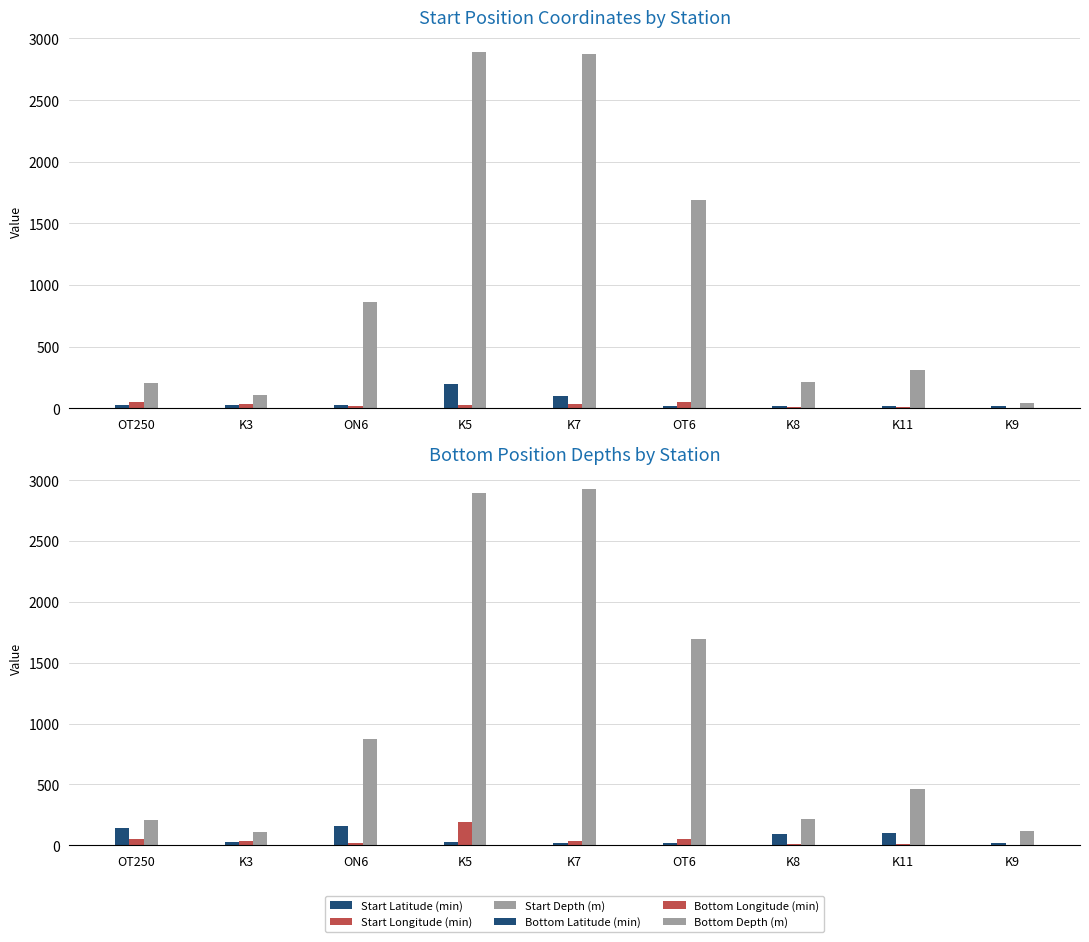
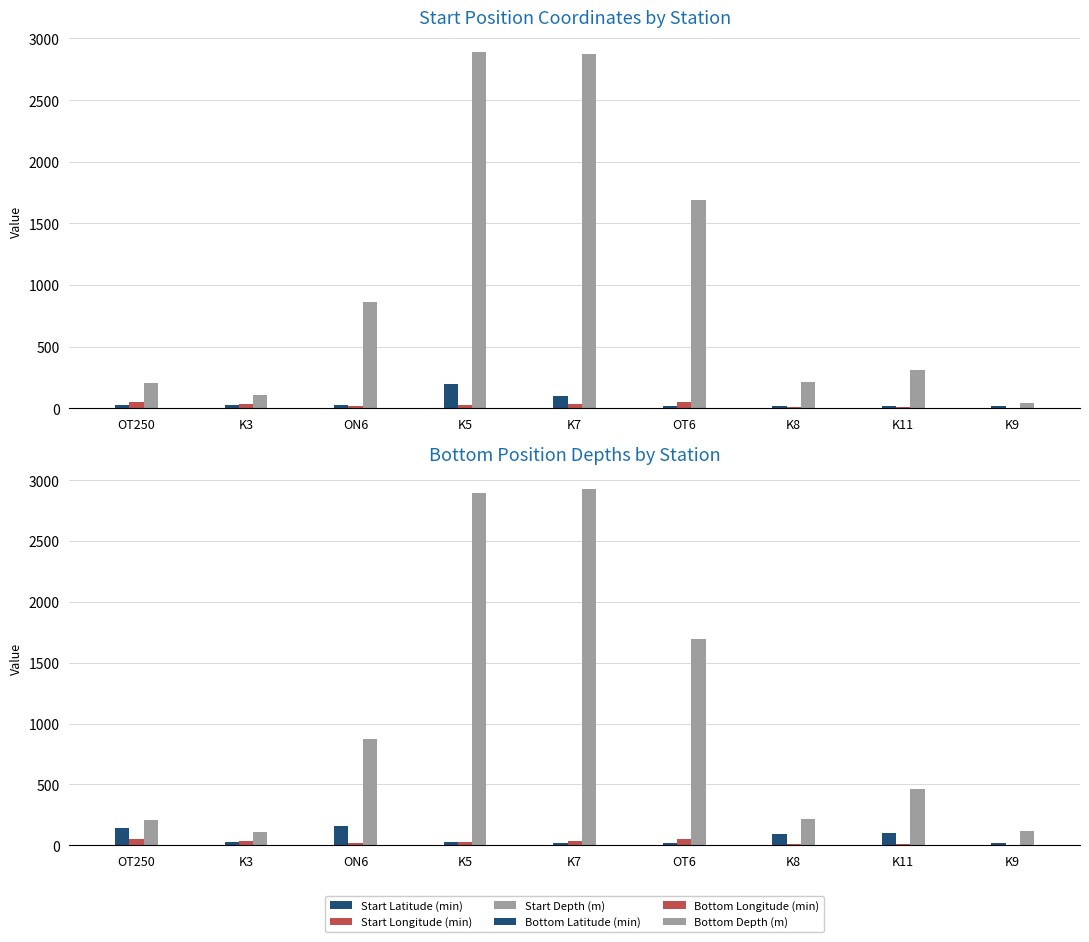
Bottom Position Depths by Station, Bottom Longitude (min), K5: 190 -> 30
